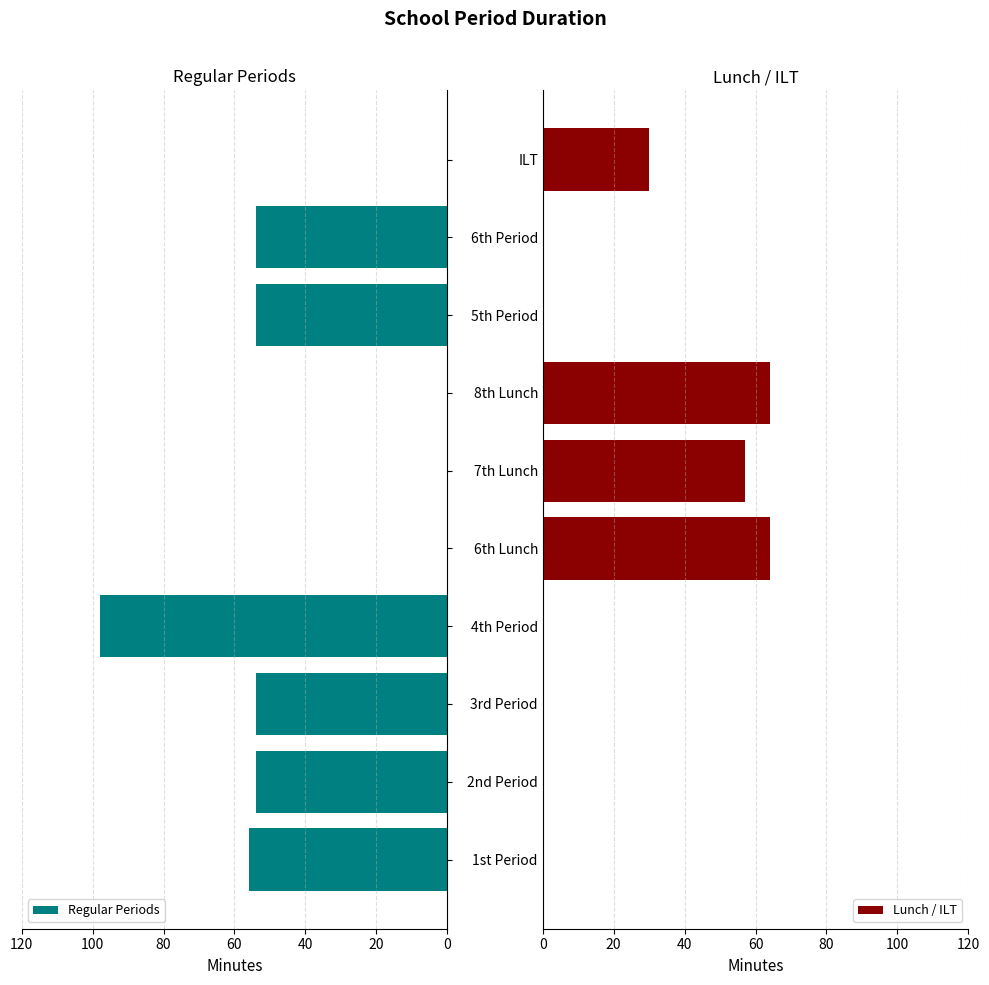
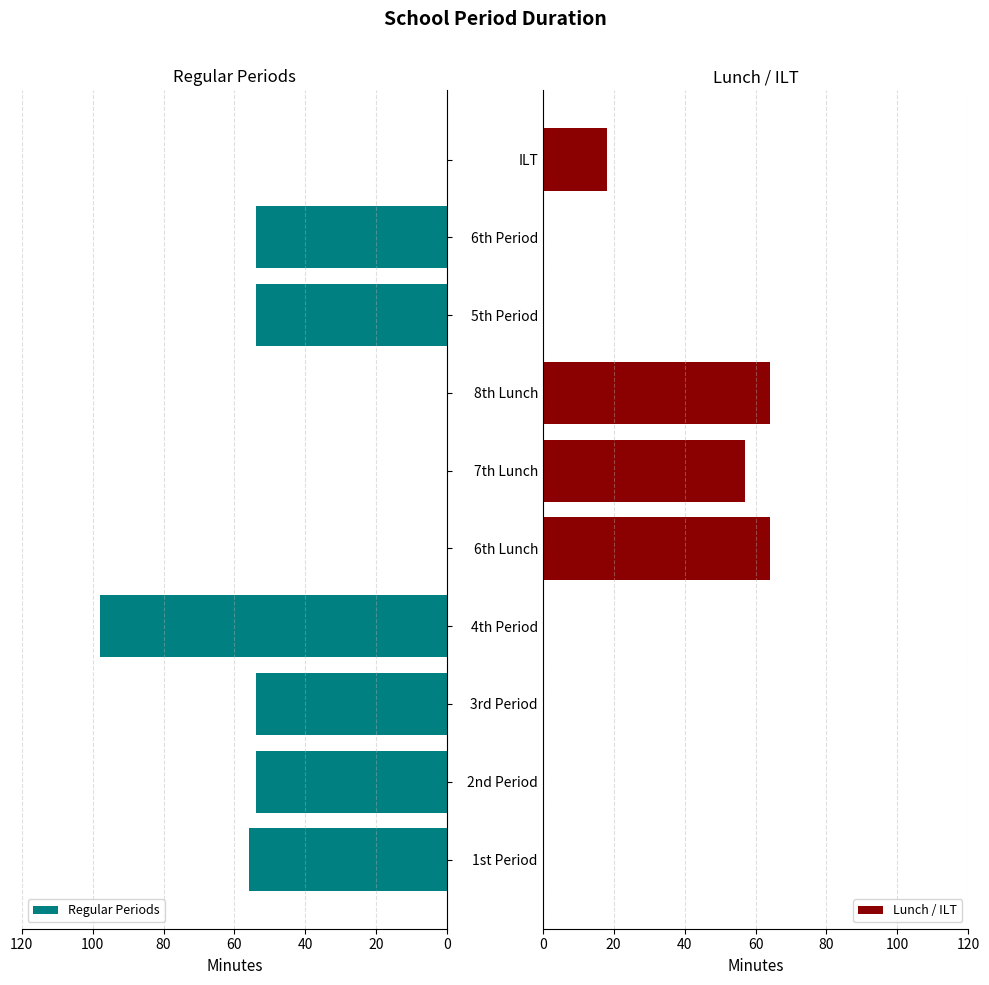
Lunch / ILT, ILT: 30 -> 18
